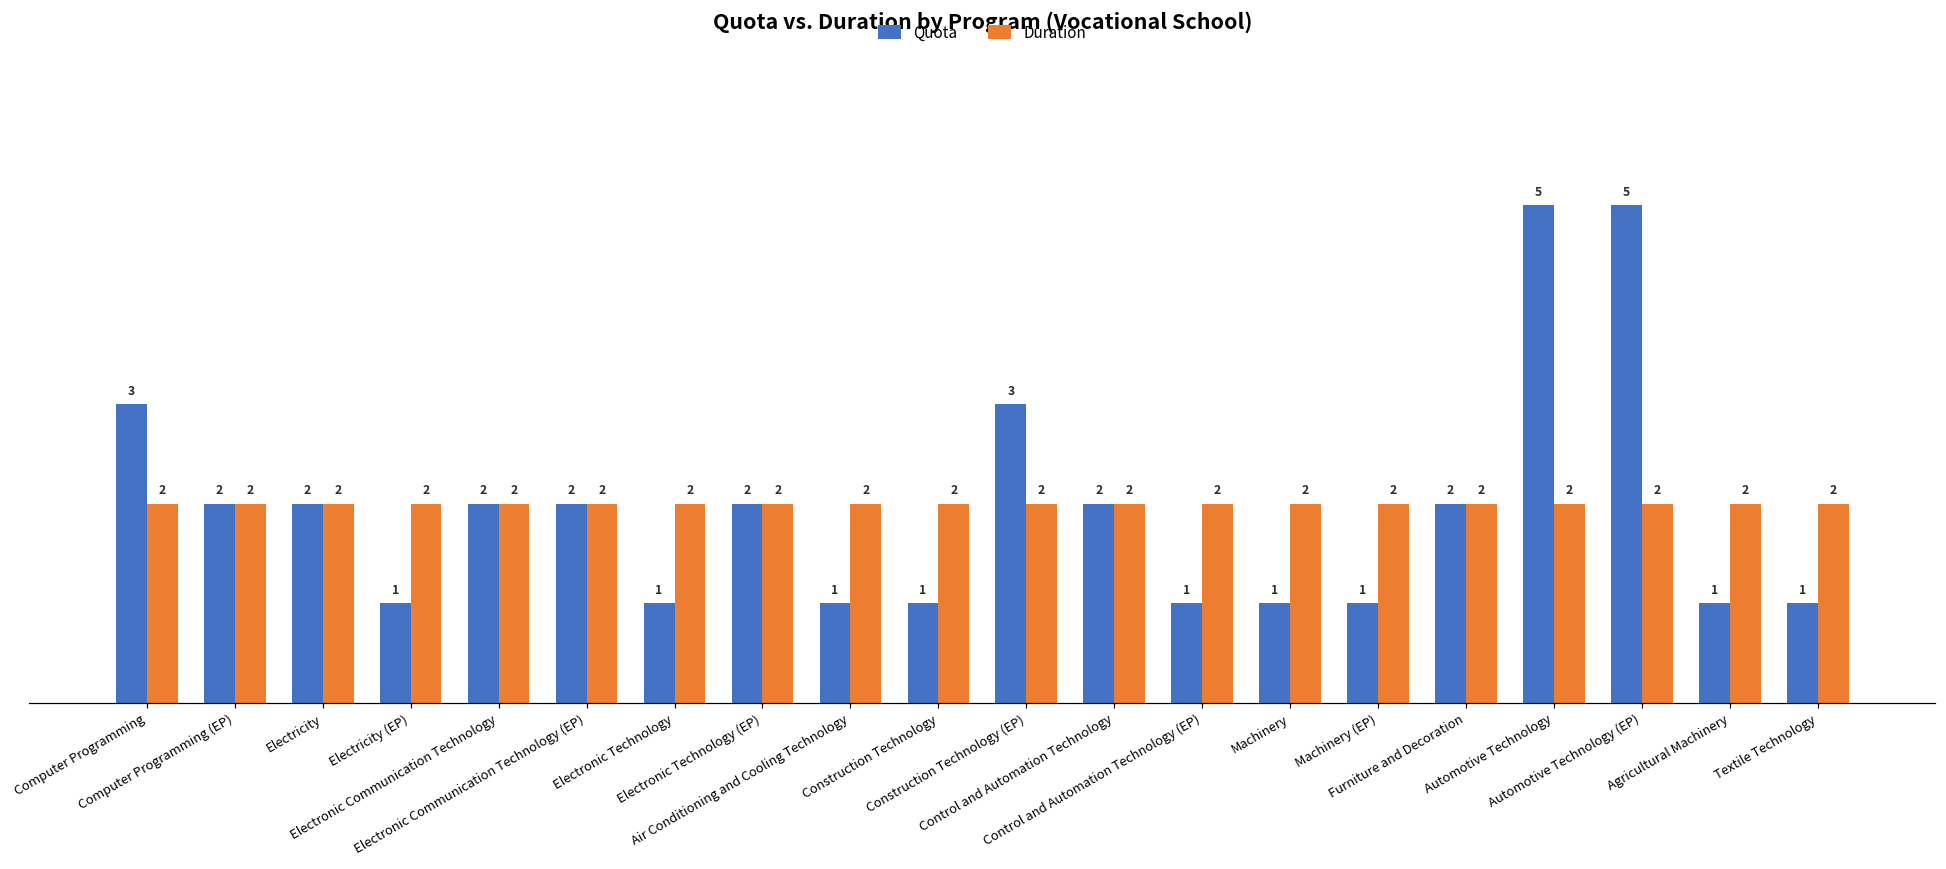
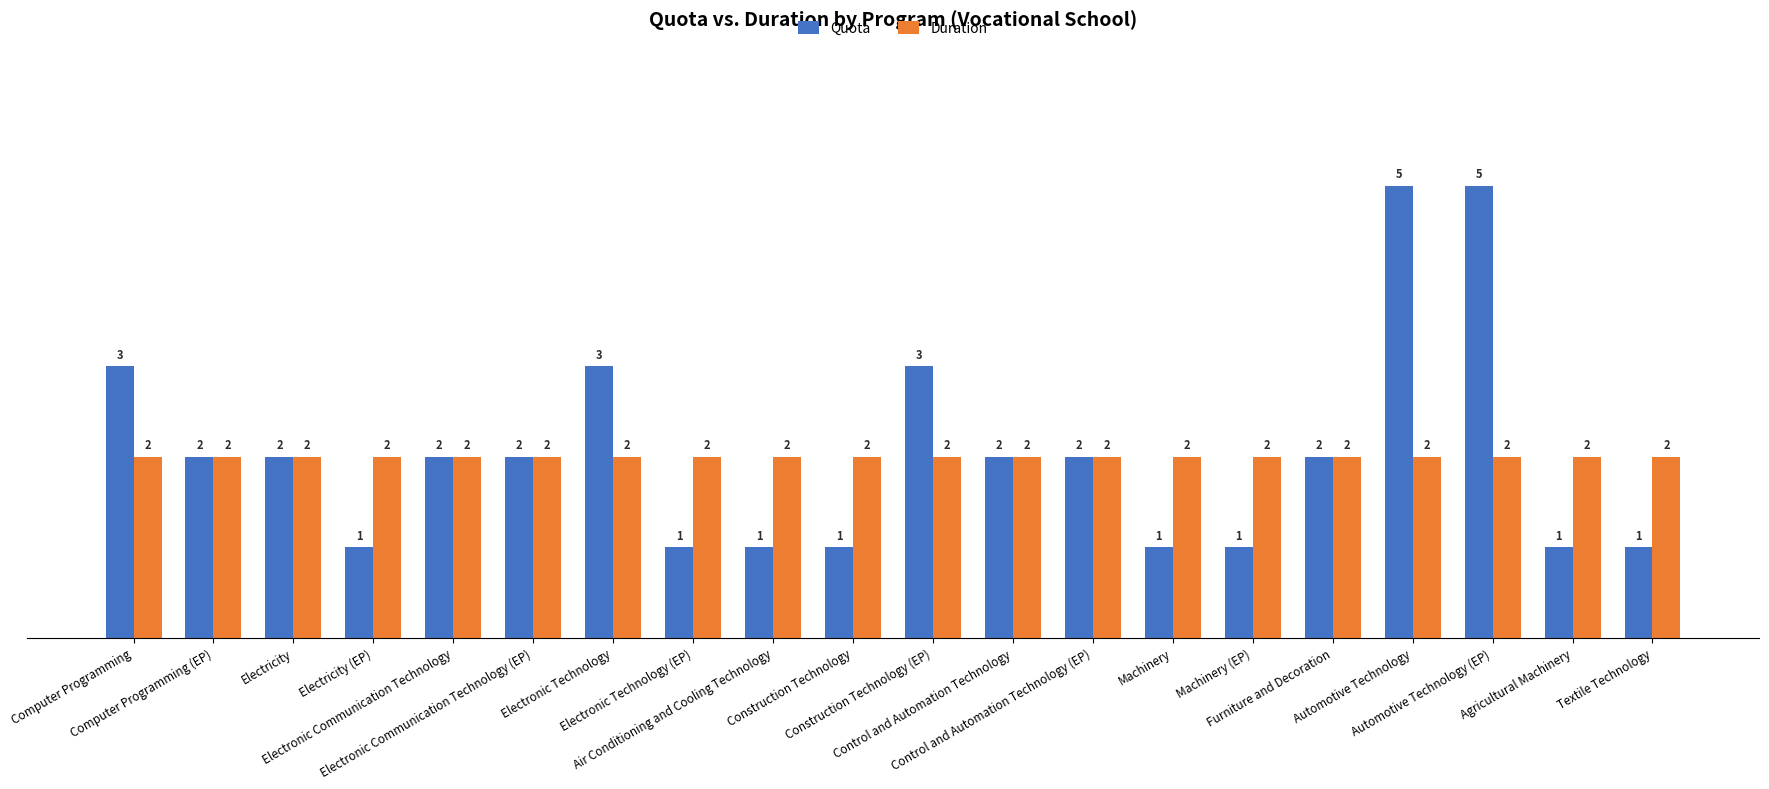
Quota, Electronic Technology: 1 -> 3
Quota, Electronic Technology (EP): 2 -> 1
Quota, Control and Automation Technology (EP): 1 -> 2
